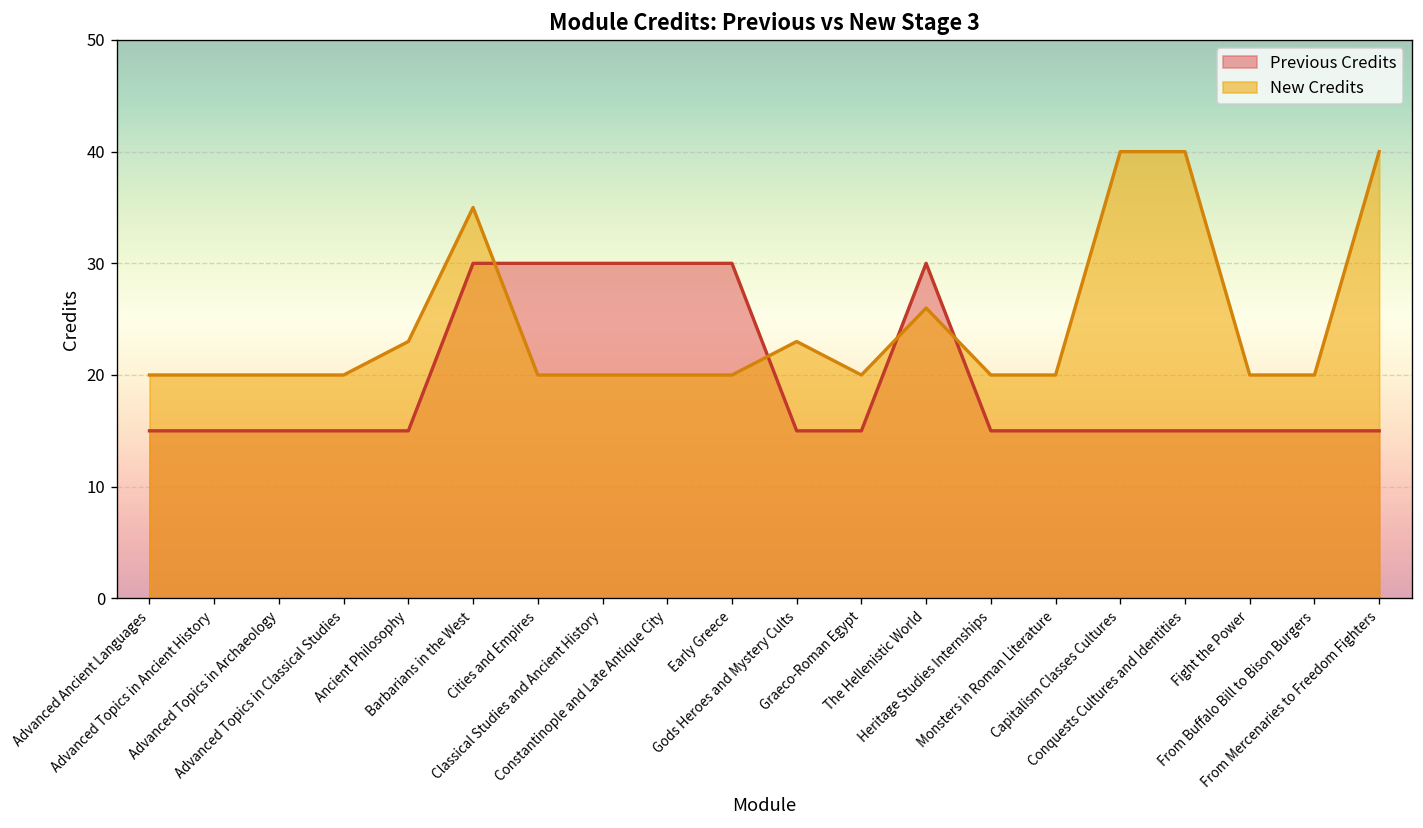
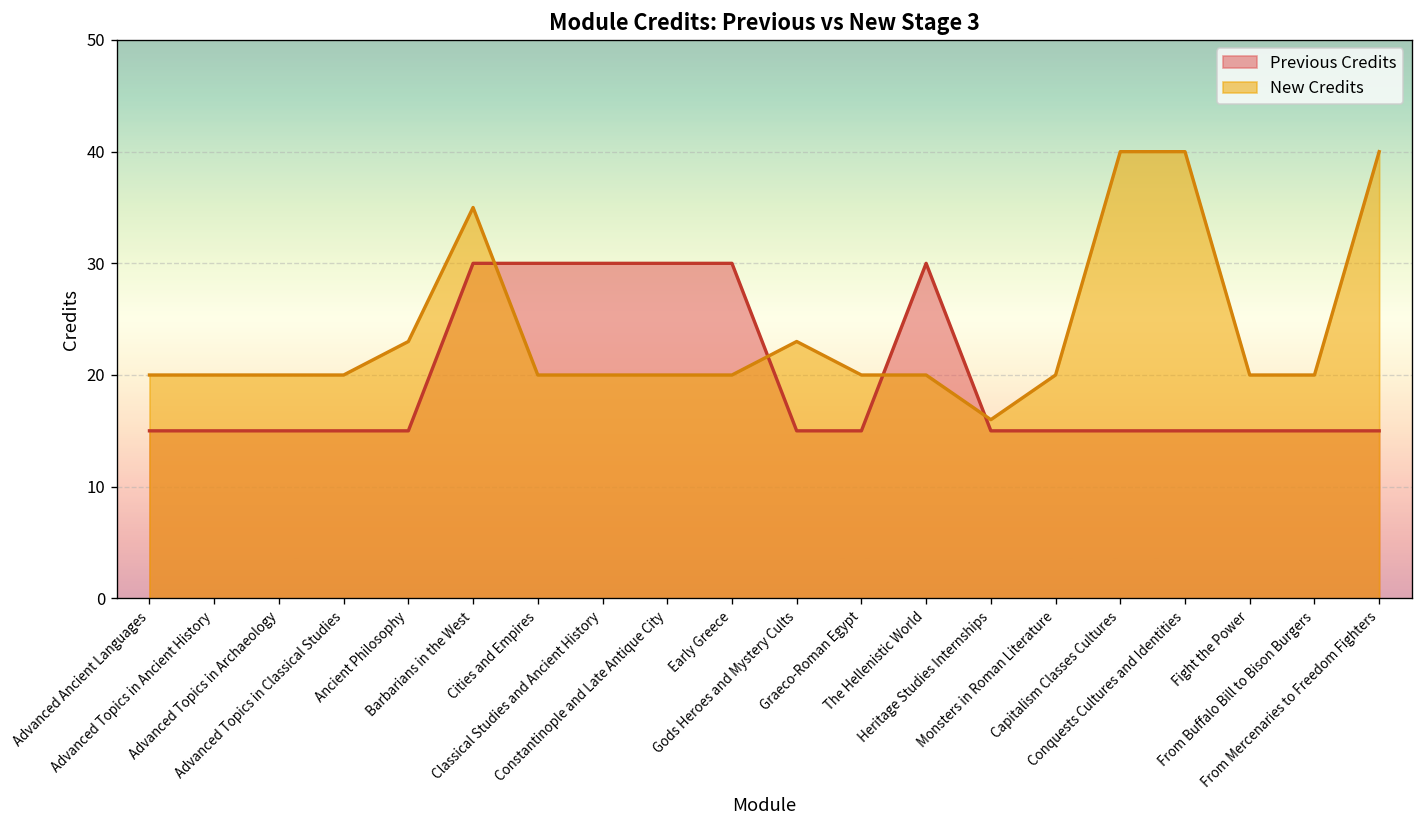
New Credits, The Hellenistic World: 26 -> 20
New Credits, Heritage Studies Internships: 20 -> 16
